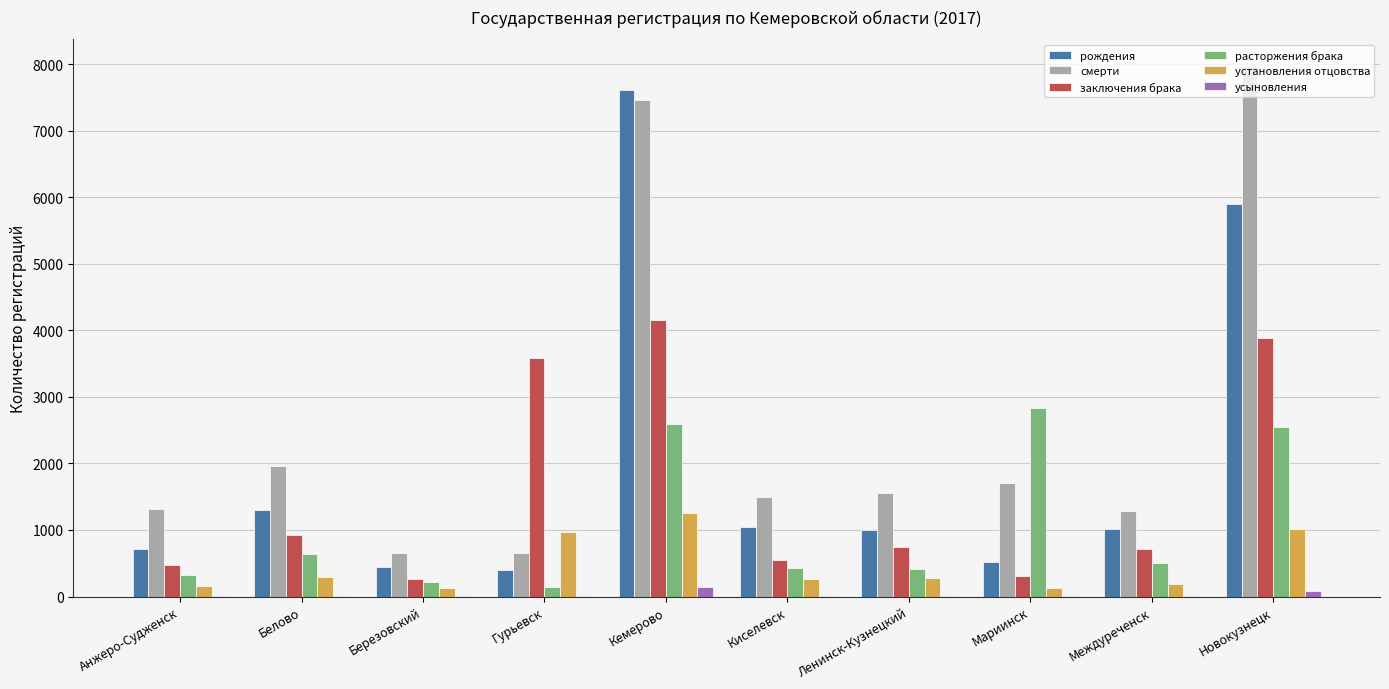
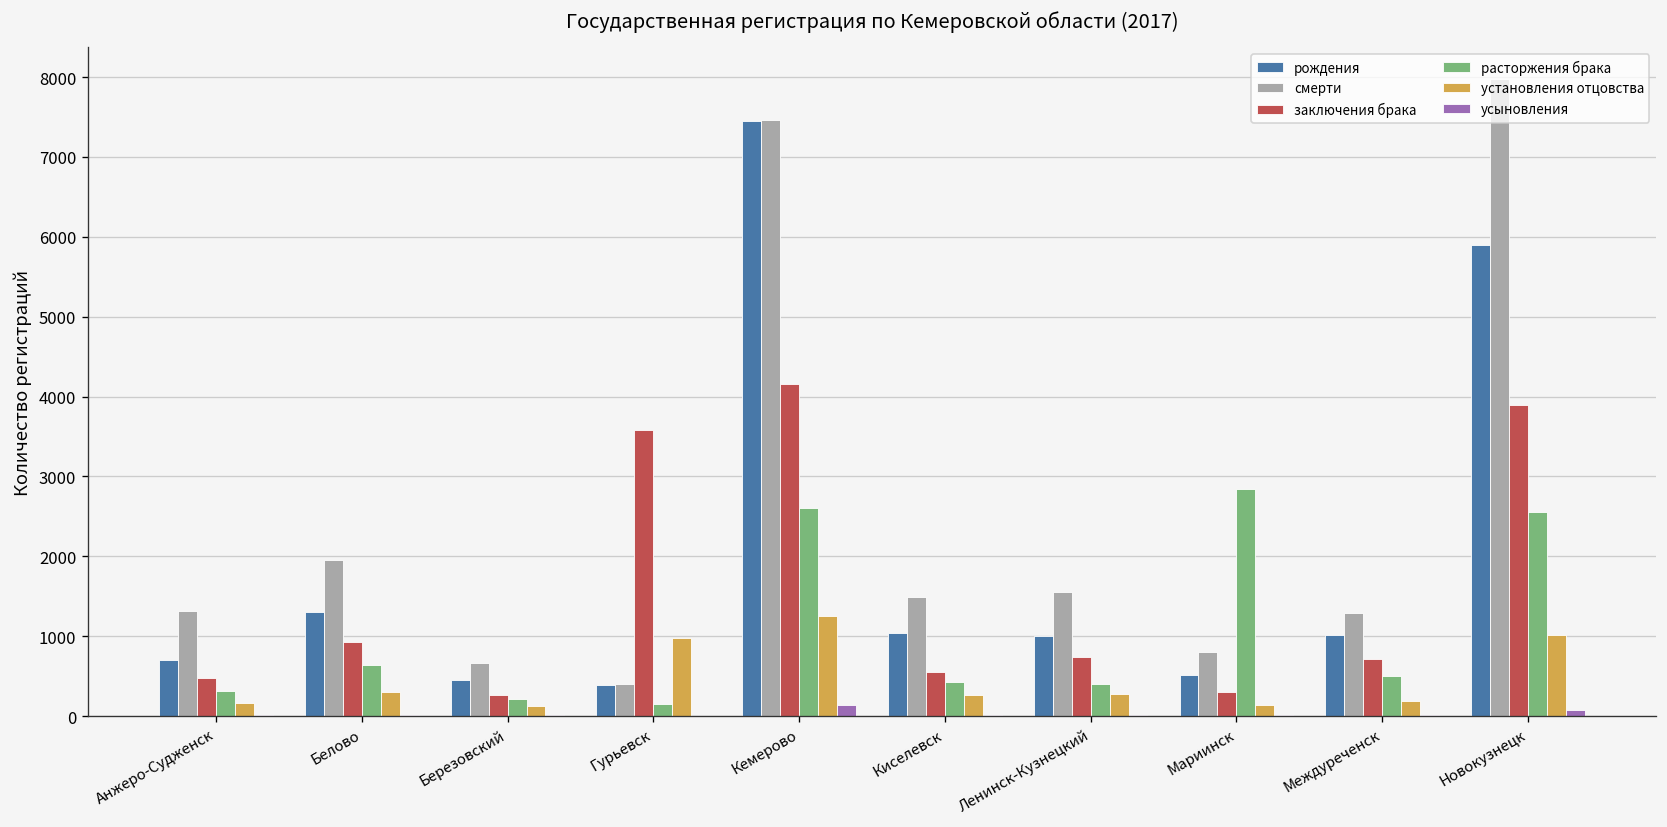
смерти, Гурьевск: 700 -> 400
рождения, Кемерово: 7600 -> 7500
смерти, Мариинск: 1700 -> 800
